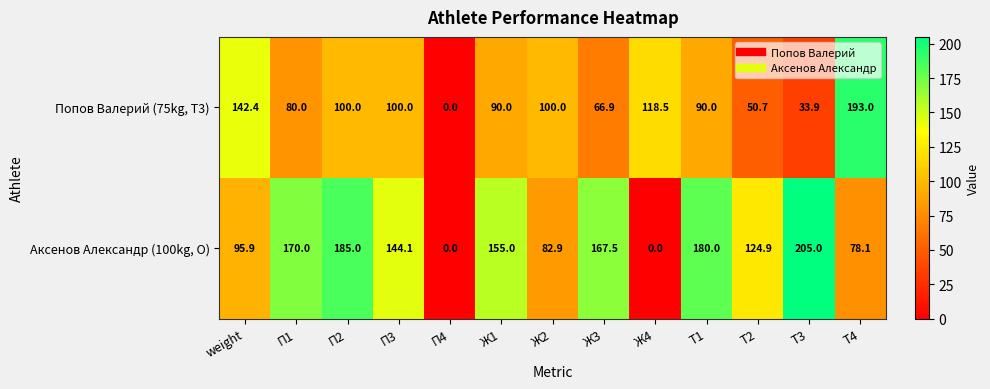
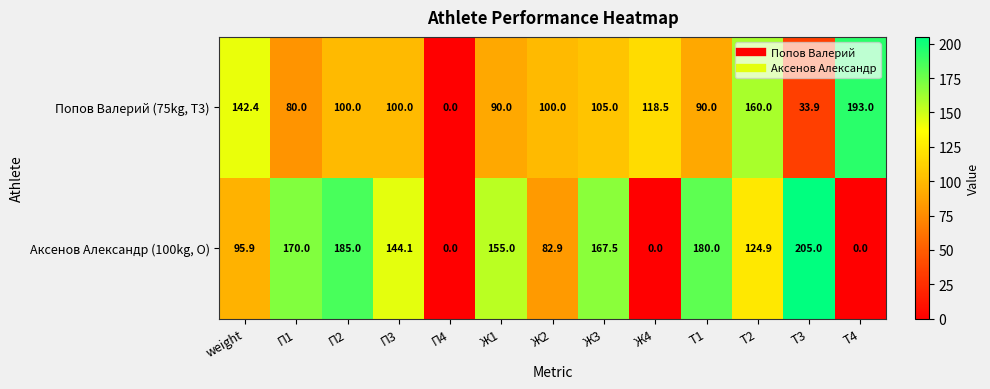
Попов Валерий (75kg, T3), Ж3: 66.9 -> 105.0
Попов Валерий (75kg, T3), Т2: 50.7 -> 160.0
Аксенов Александр (100kg, O), Т4: 78.1 -> 0.0
